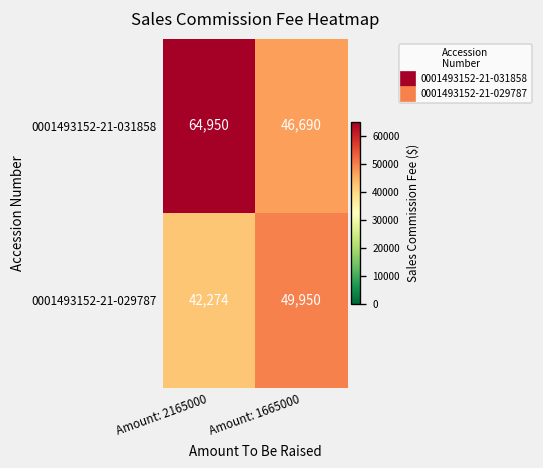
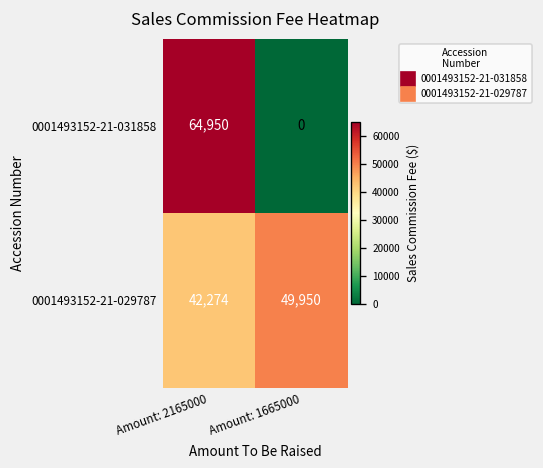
0001493152-21-031858, Amount: 1665000: 46,690 -> 0
